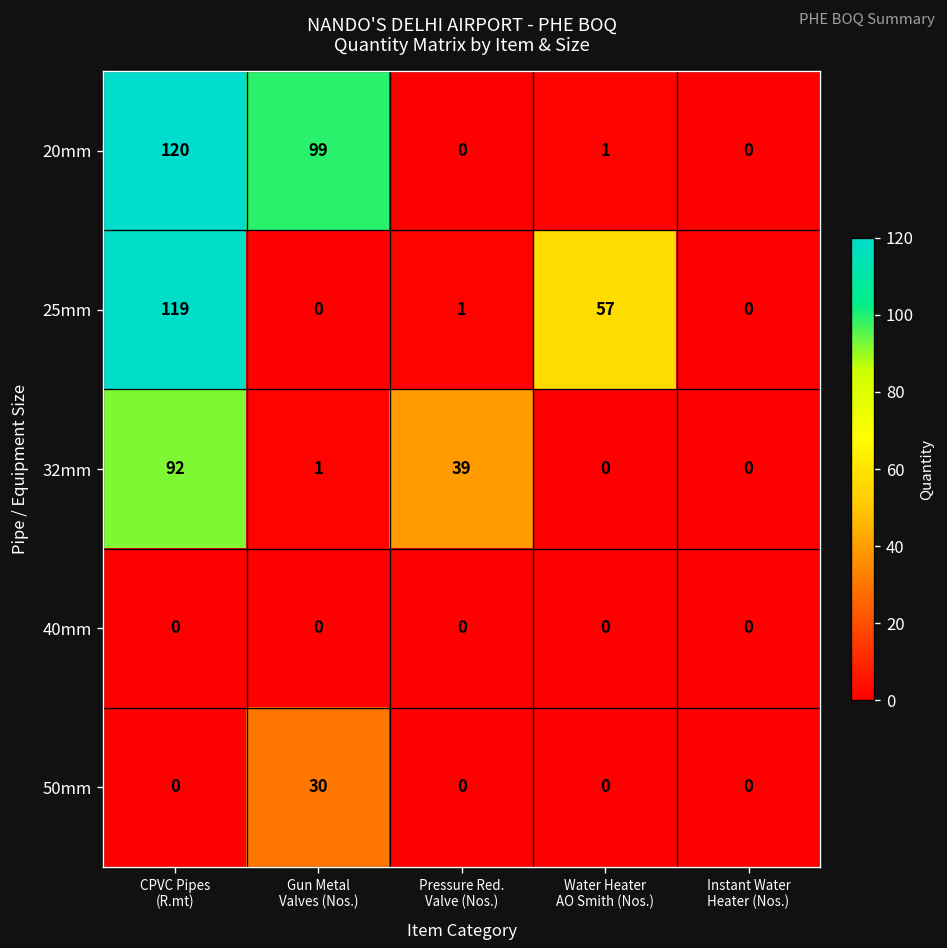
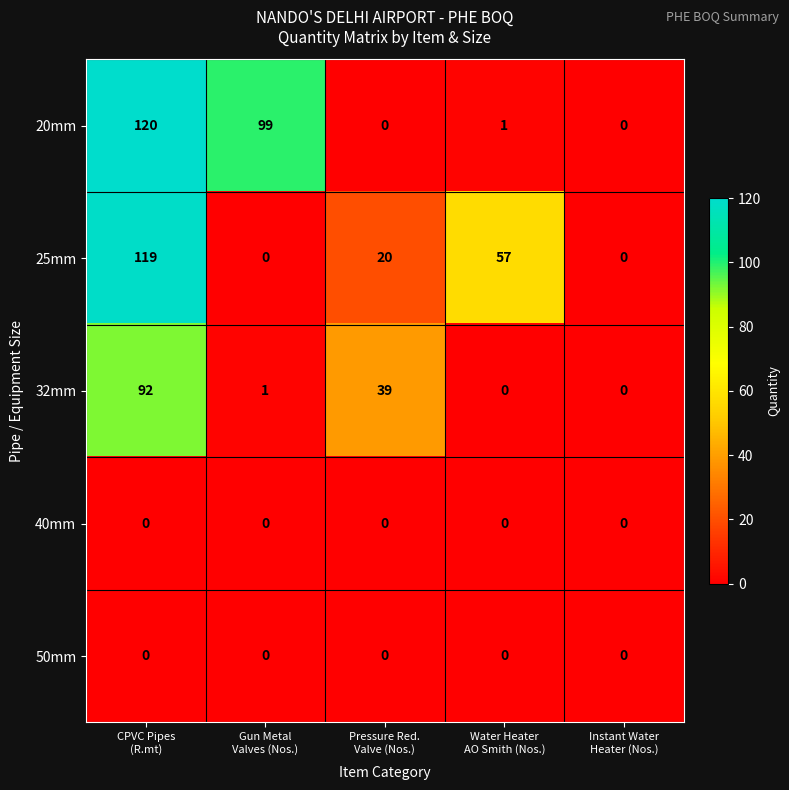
25mm, Pressure Red. Valve (Nos.): 1 -> 20
50mm, Gun Metal Valves (Nos.): 30 -> 0
